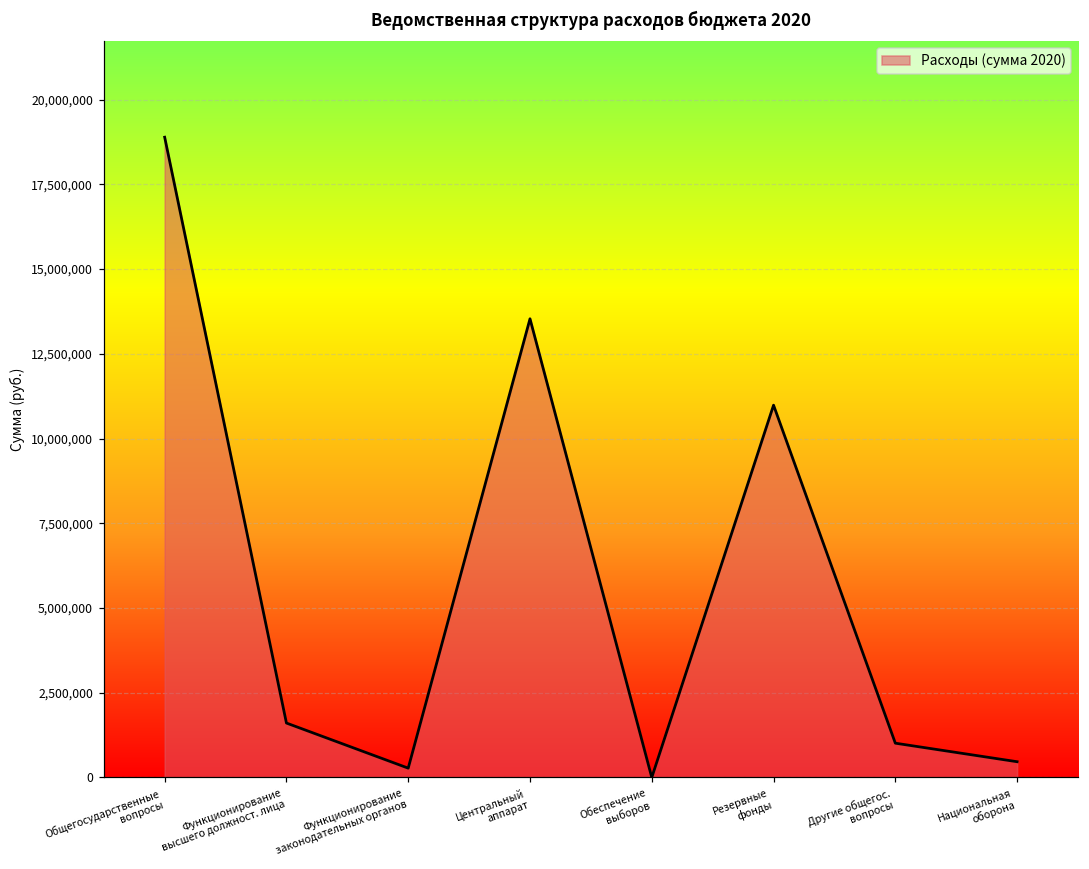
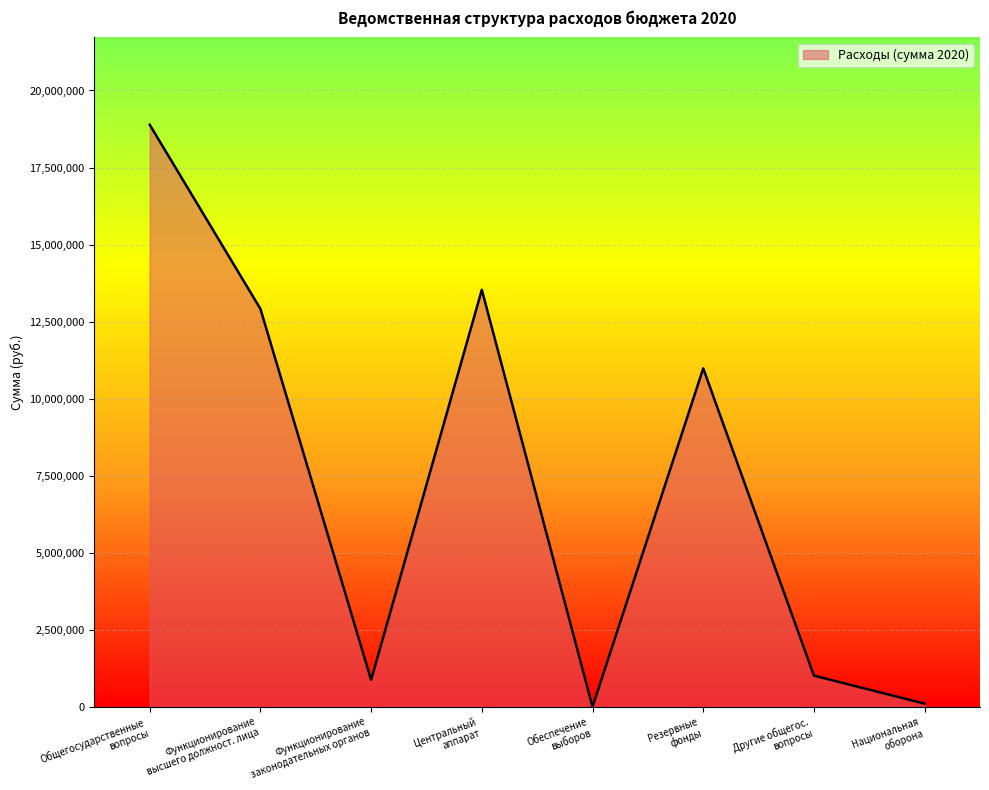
Функционирование высшего должност. лица: 1,600,000 -> 12,900,000
Функционирование законодательных органов: 300,000 -> 900,000
Национальная оборона: 500,000 -> 100,000
